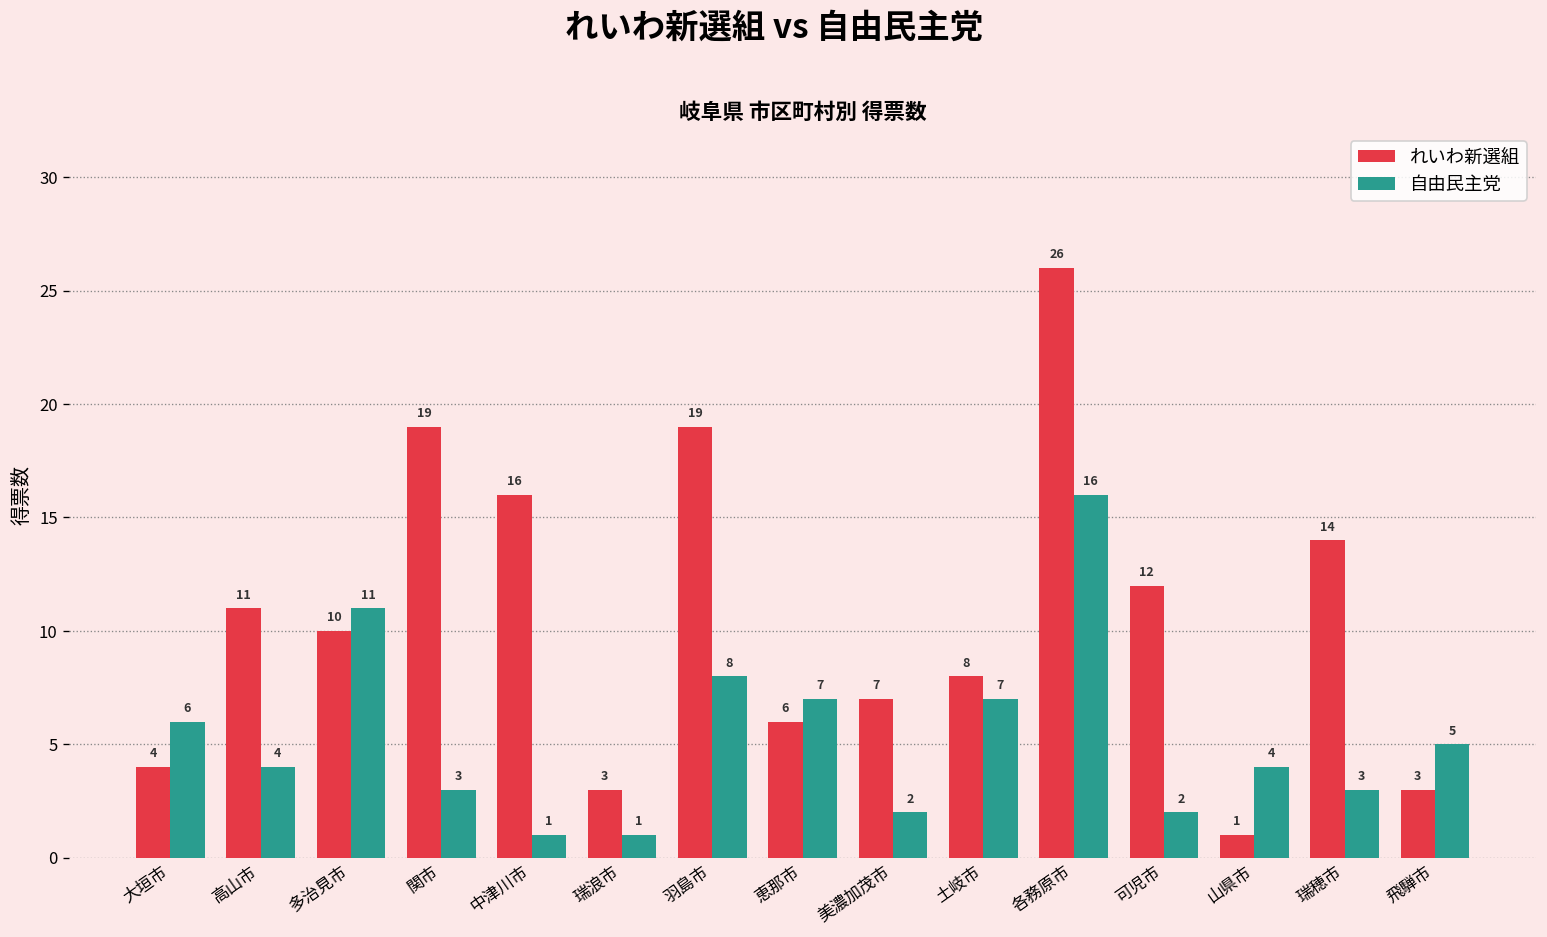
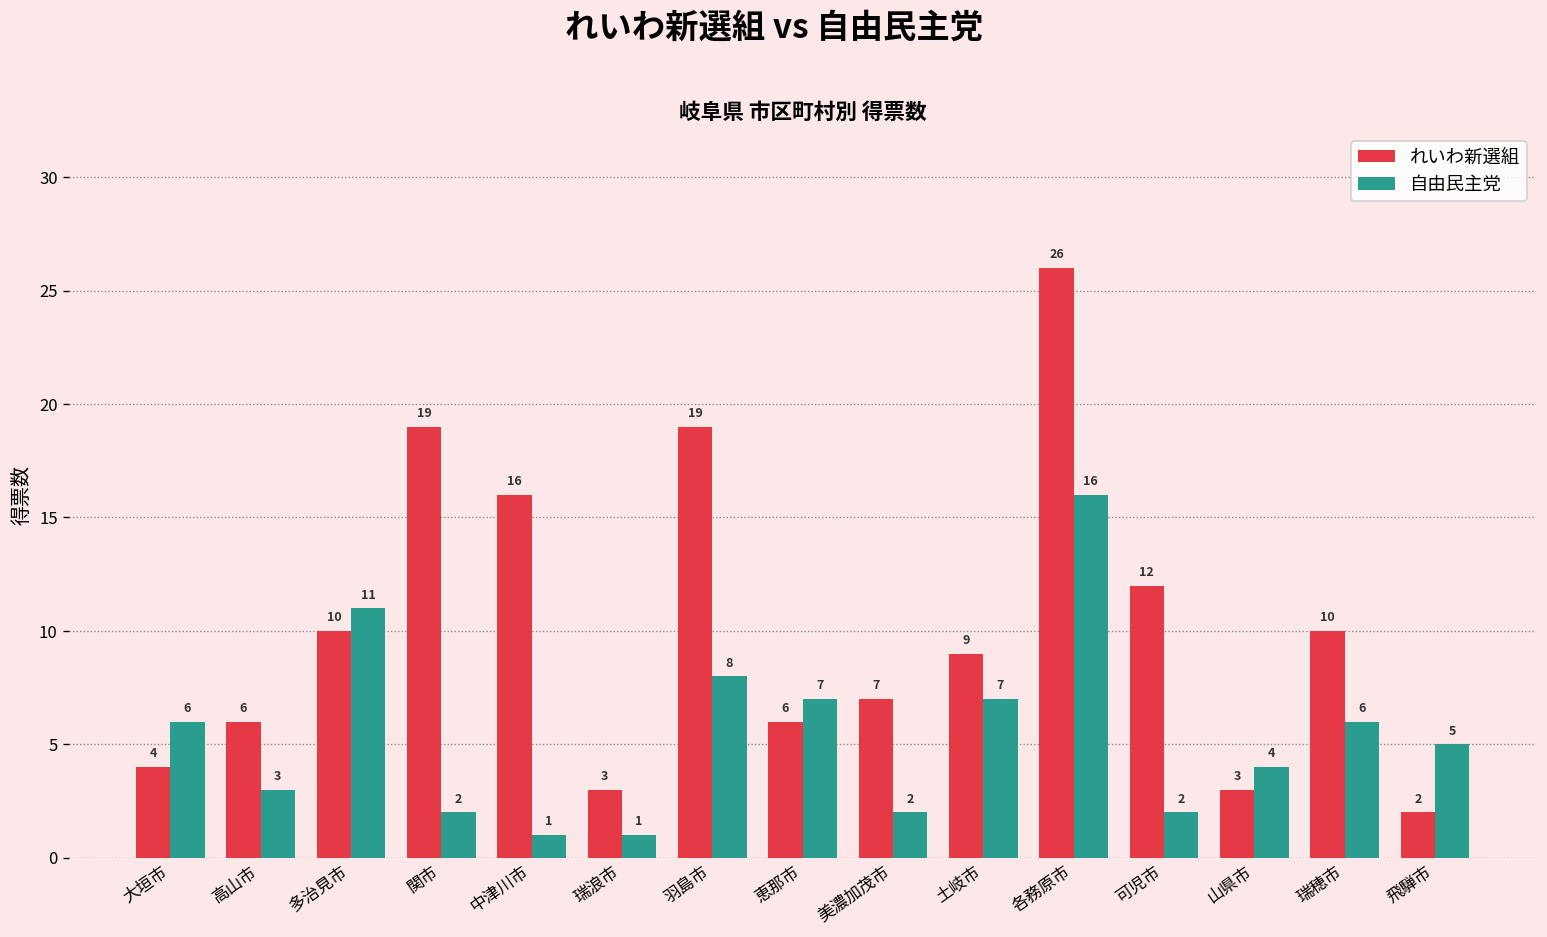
れいわ新選組, 高山市: 11 -> 6
自由民主党, 高山市: 4 -> 3
自由民主党, 関市: 3 -> 2
れいわ新選組, 土岐市: 8 -> 9
れいわ新選組, 山県市: 1 -> 3
れいわ新選組, 瑞穂市: 14 -> 10
自由民主党, 瑞穂市: 3 -> 6
れいわ新選組, 飛騨市: 3 -> 2
